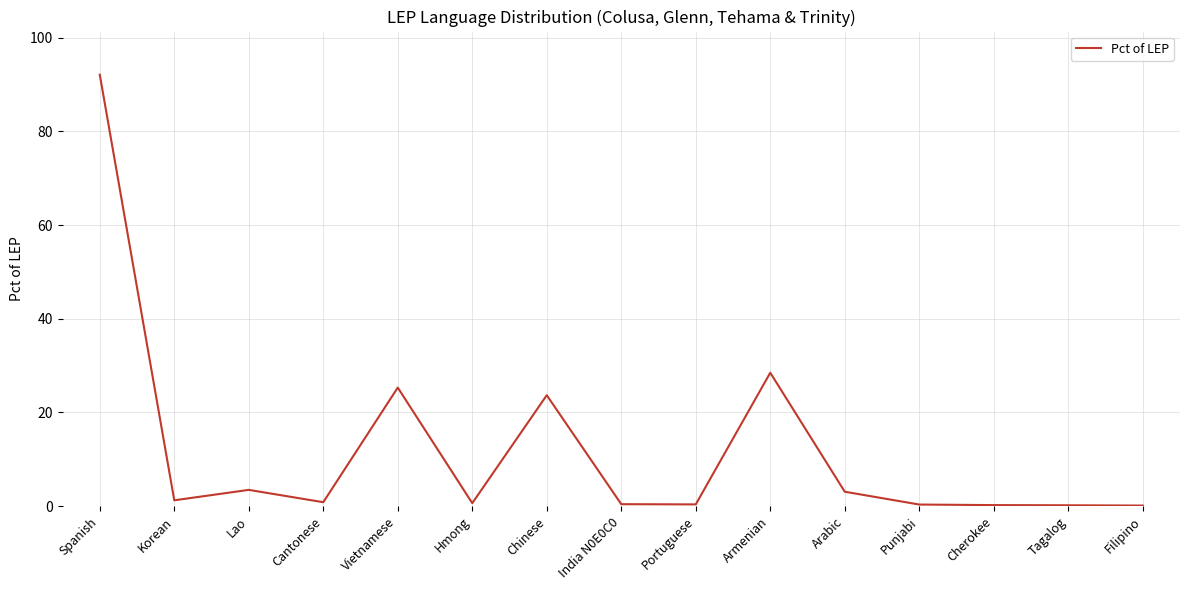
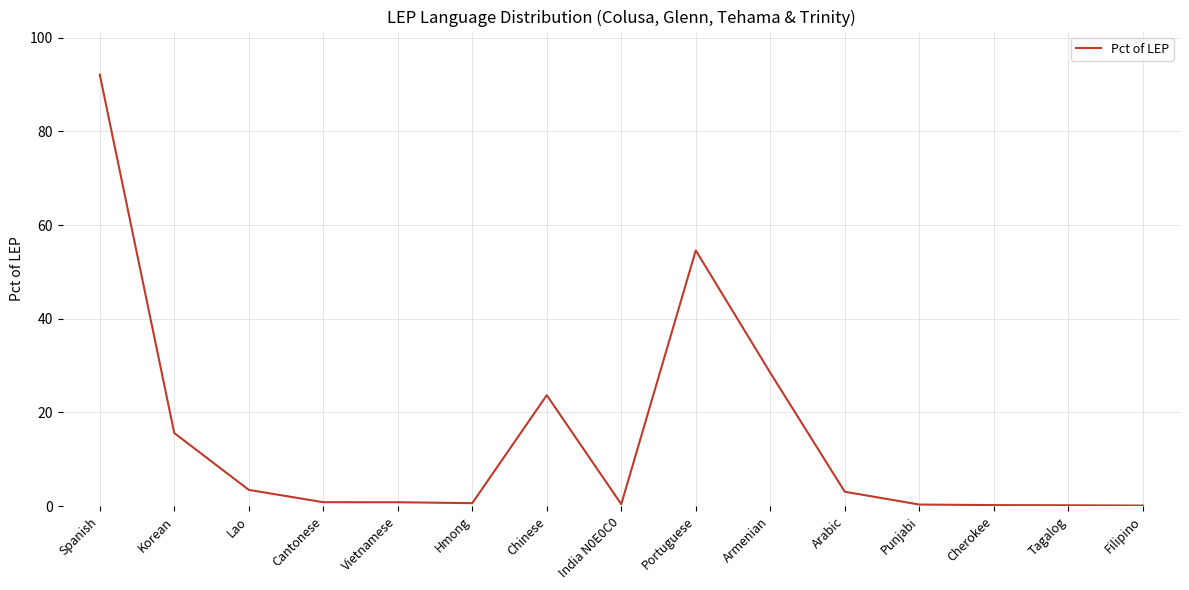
Korean: 1 -> 16
Vietnamese: 25 -> 1
Portuguese: 0 -> 55
